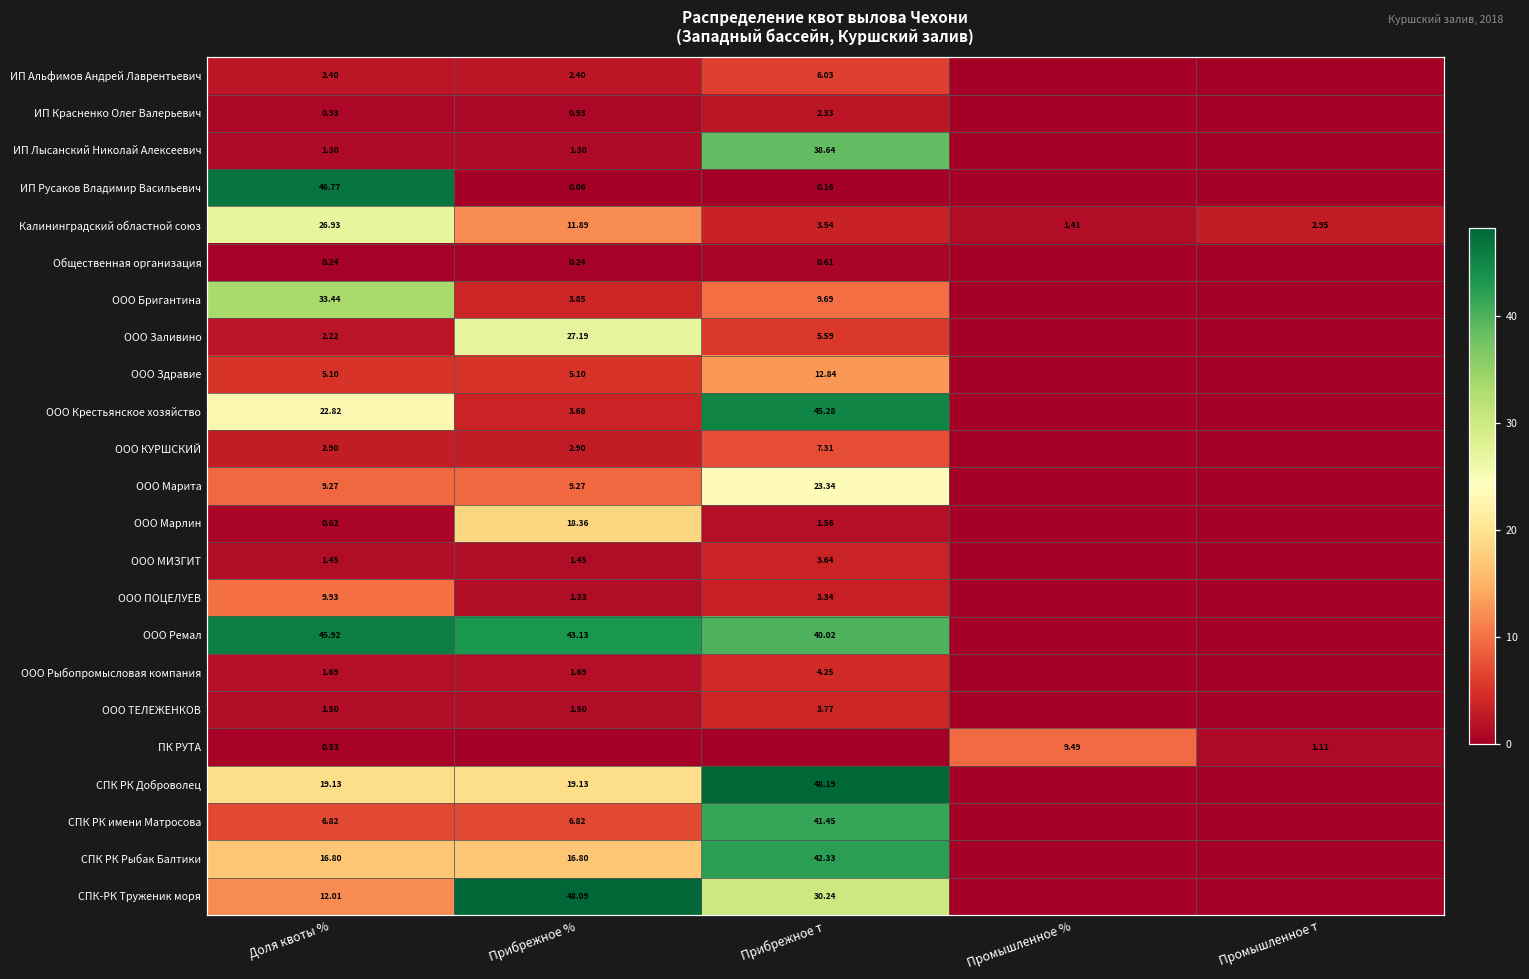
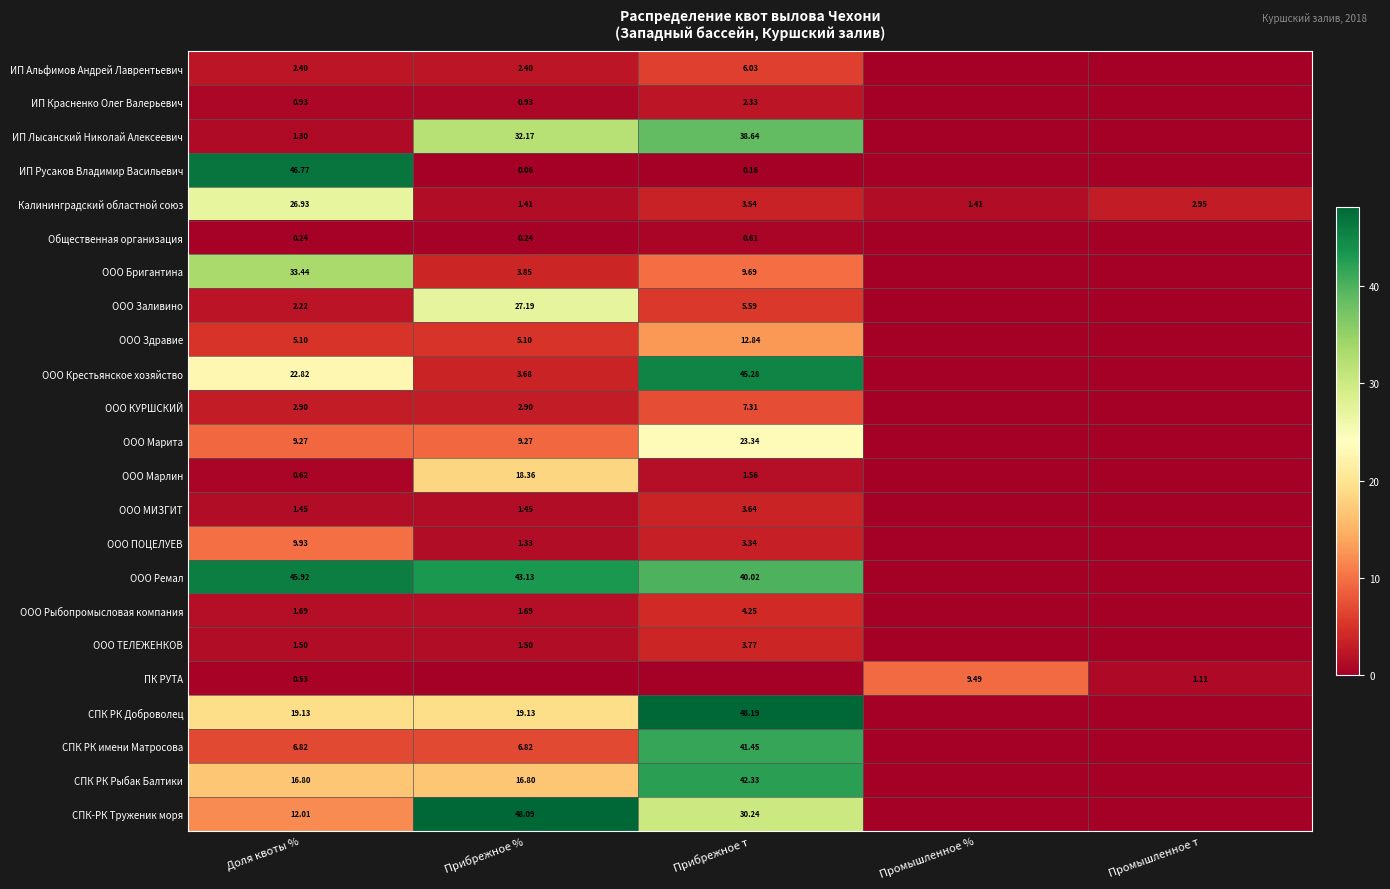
ИП Лысанский Николай Алексеевич, Прибрежное %: 1.30 -> 32.17
Калининградский областной союз, Прибрежное %: 11.89 -> 1.41
